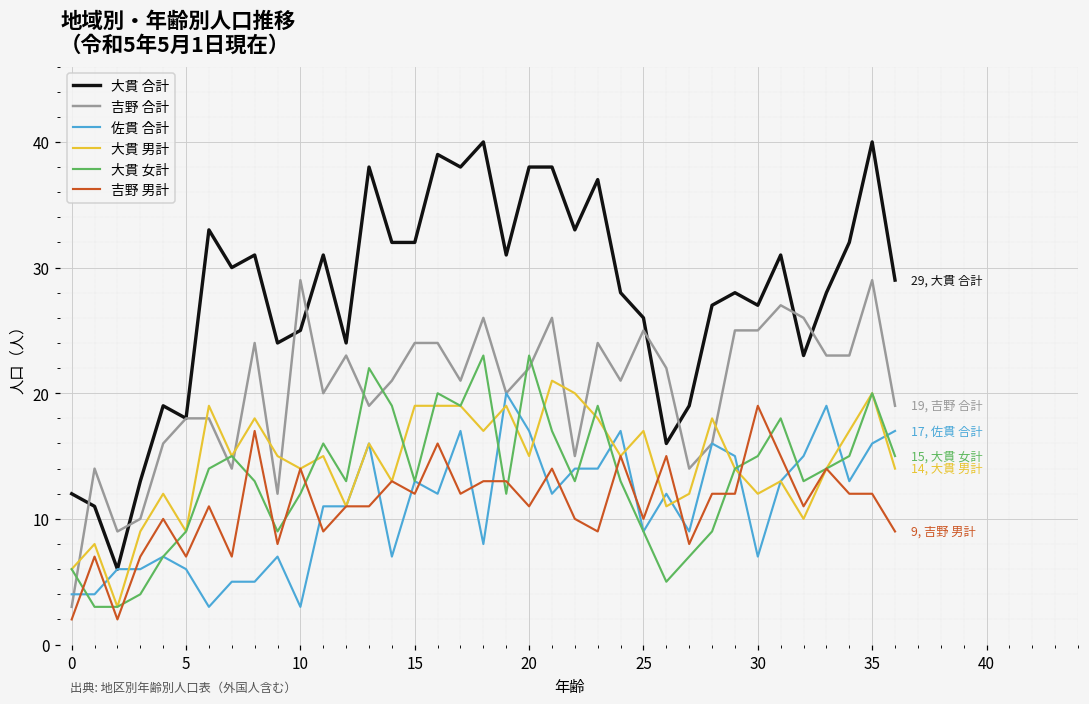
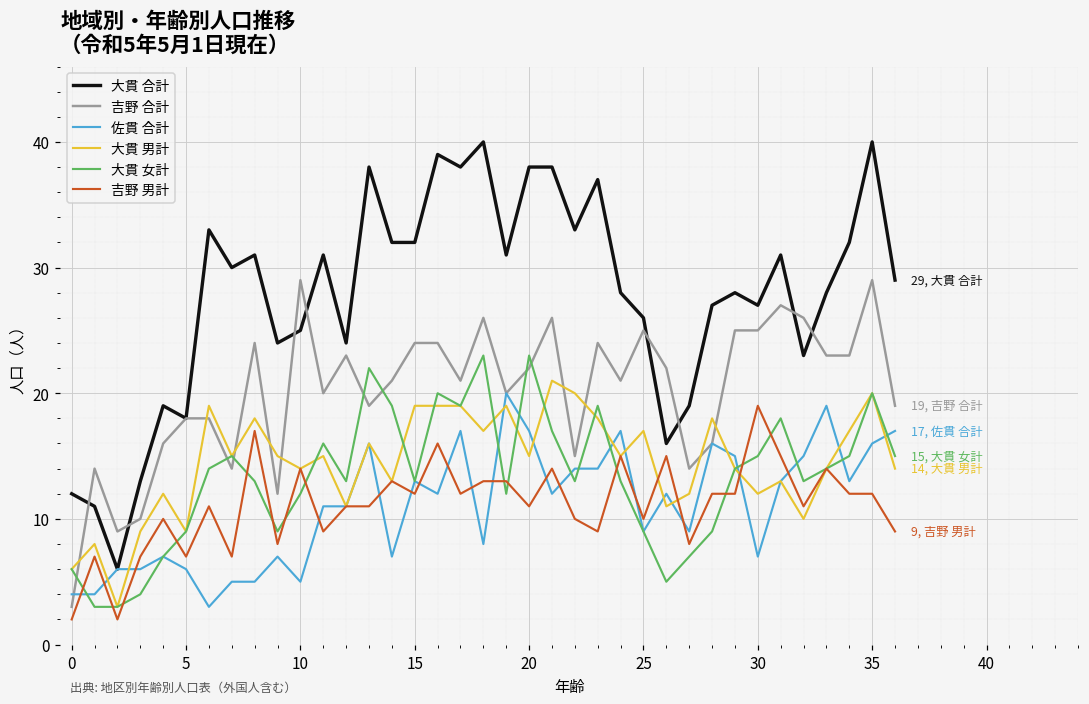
佐貫 合計, 10: 3 -> 5
